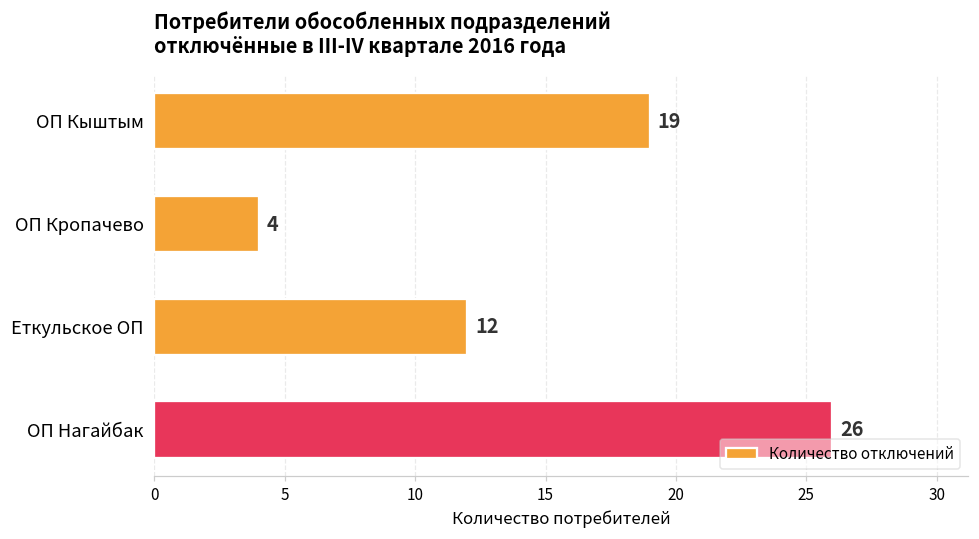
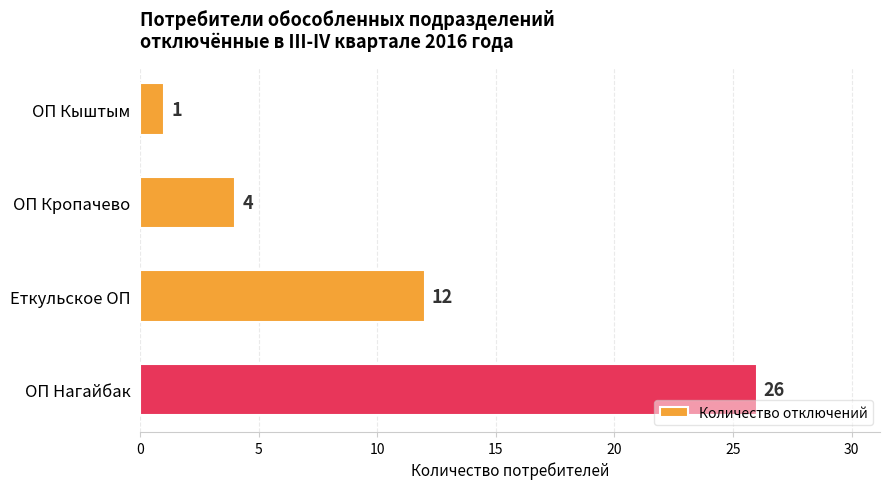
ОП Кыштым: 19 -> 1
